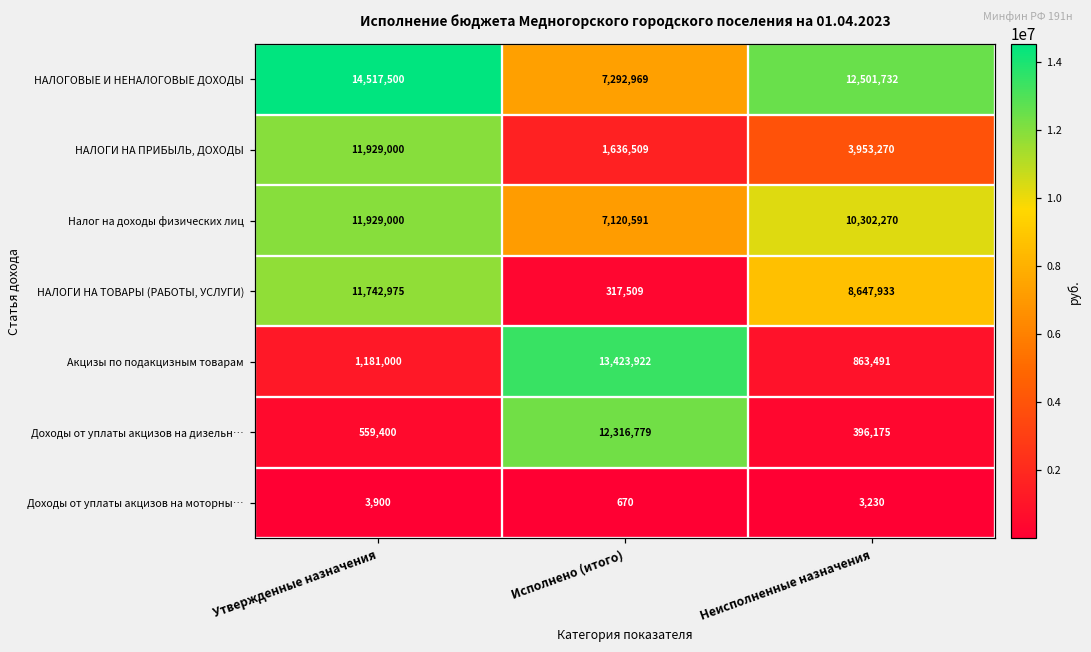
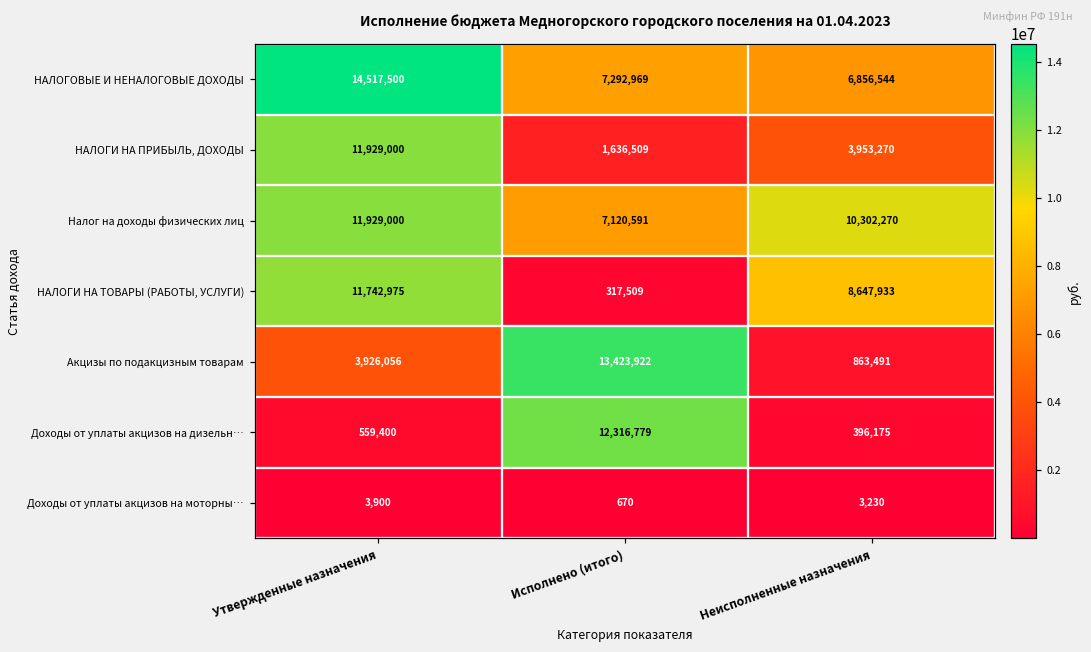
НАЛОГОВЫЕ И НЕНАЛОГОВЫЕ ДОХОДЫ, Неисполненные назначения: 12,501,732 -> 6,856,544
Акцизы по подакцизным товарам, Утвержденные назначения: 1,181,000 -> 3,926,056
